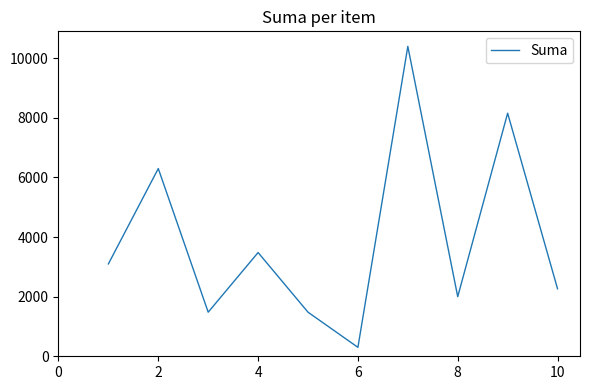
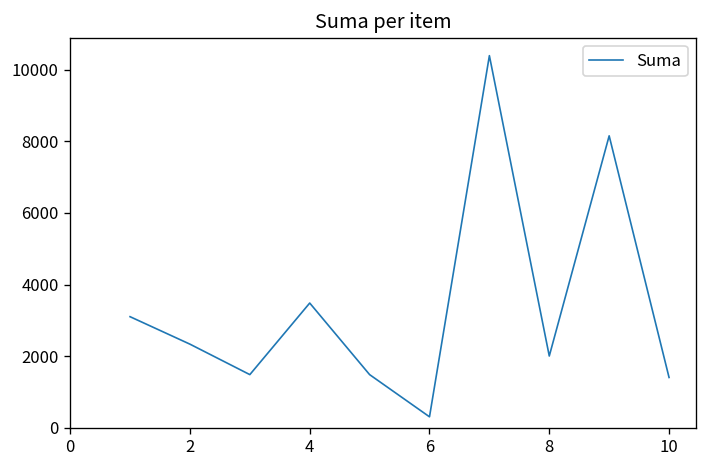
2: 6300 -> 2300
10: 2300 -> 1400
